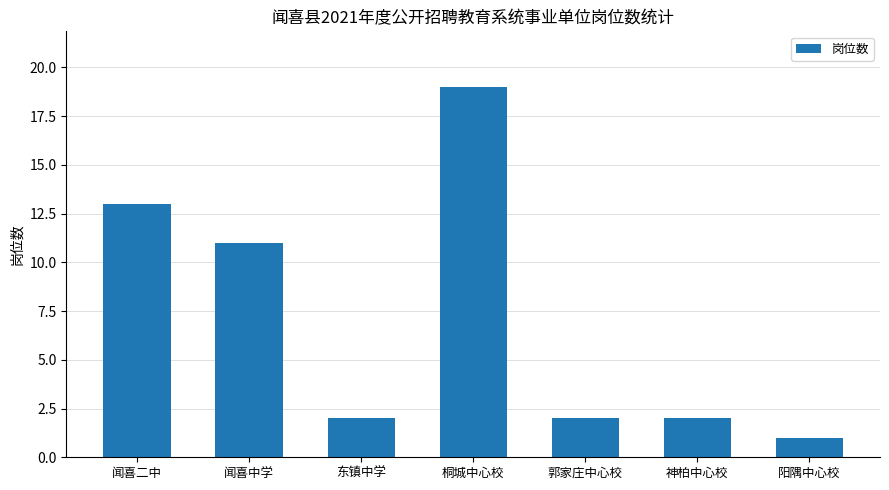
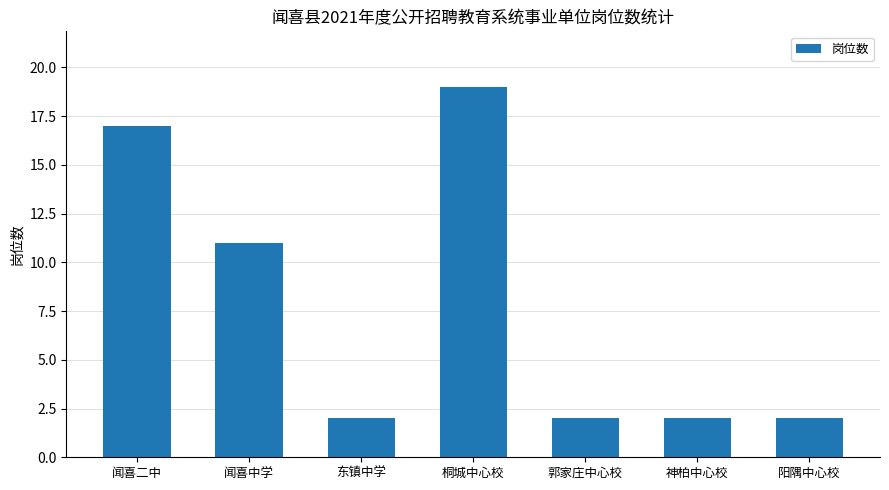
闻喜二中: 13 -> 17
阳隅中心校: 1 -> 2
